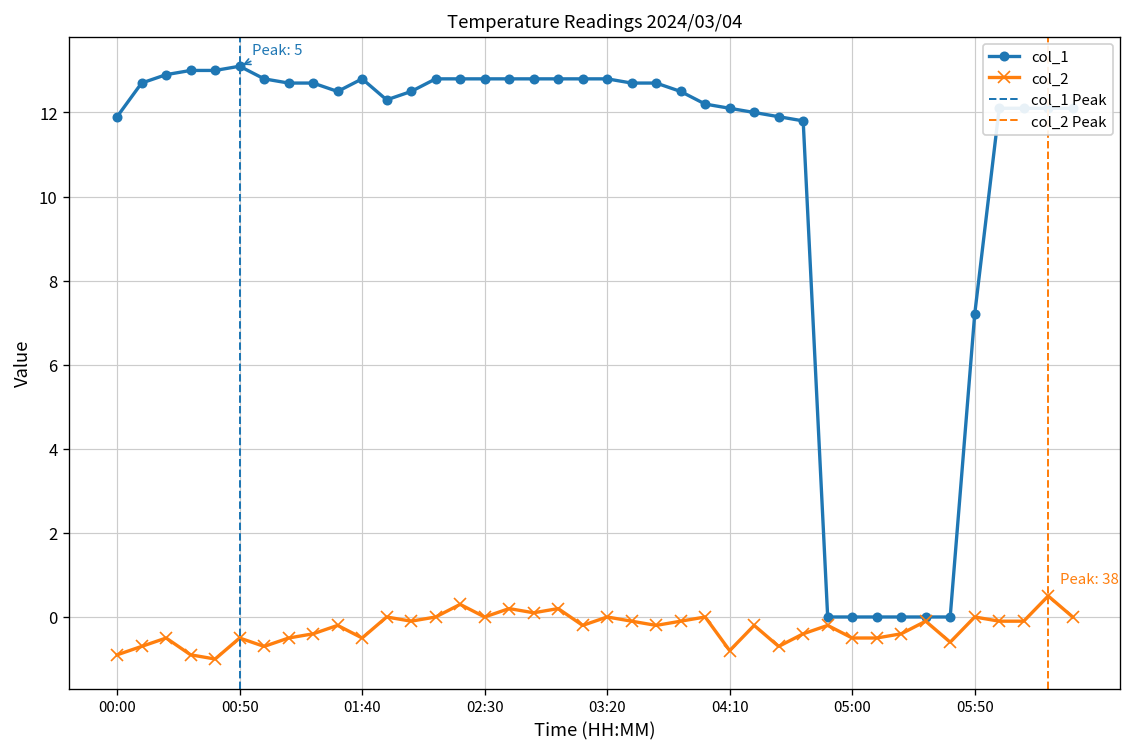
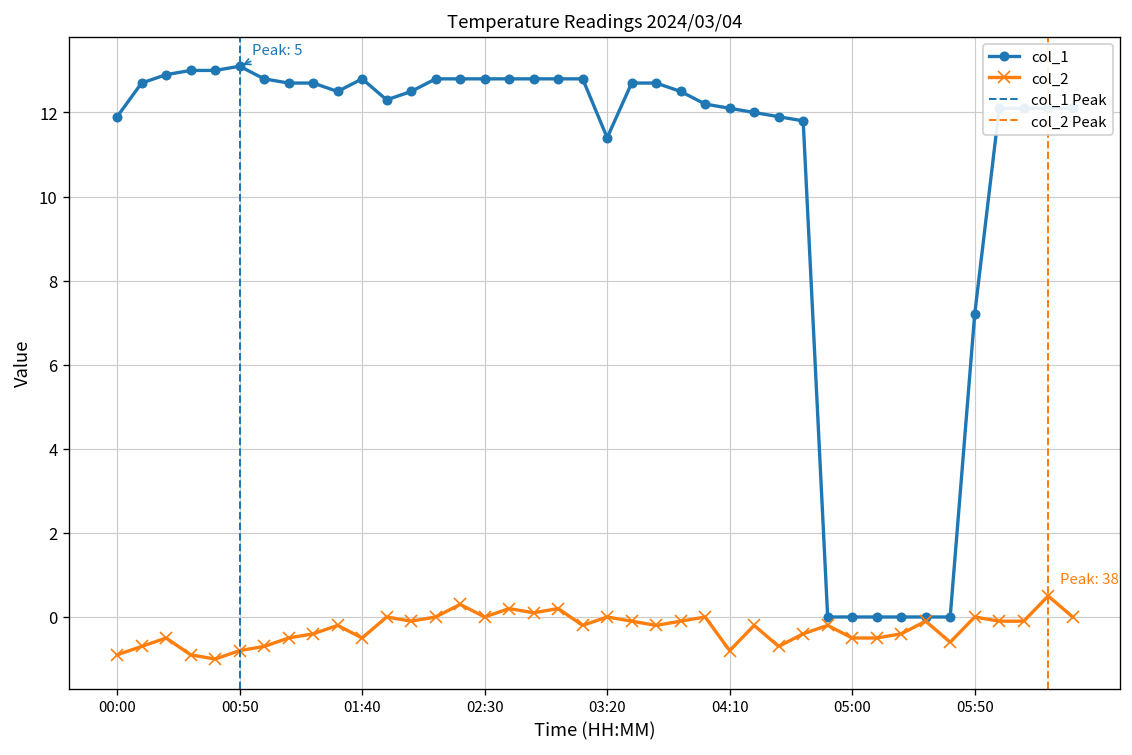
col_2, 00:50: -0.5 -> -0.8
col_1, 03:20: 12.8 -> 11.4
